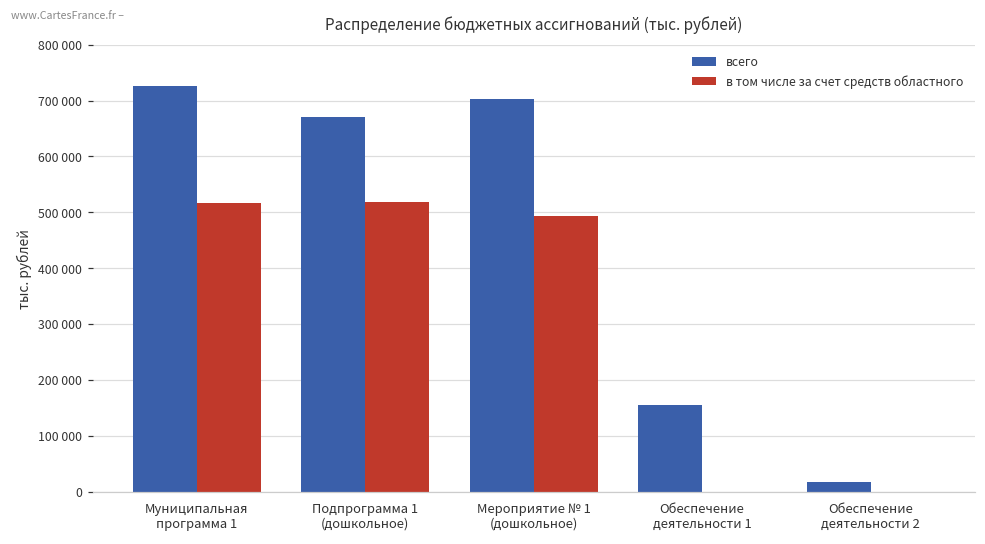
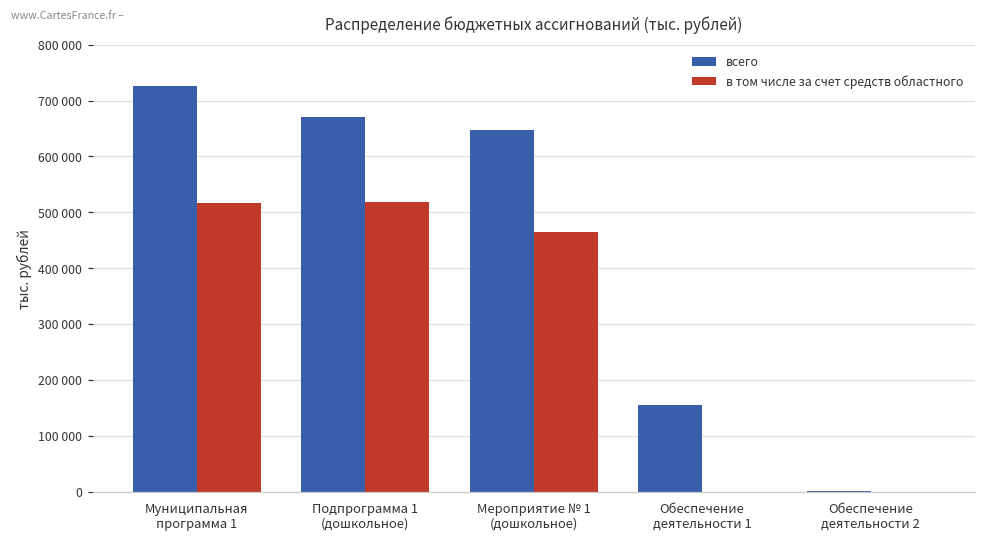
всего, Мероприятие № 1 (дошкольное): 700000 -> 650000
в том числе за счет средств областного, Мероприятие № 1 (дошкольное): 490000 -> 460000
всего, Обеспечение деятельности 2: 20000 -> 0
